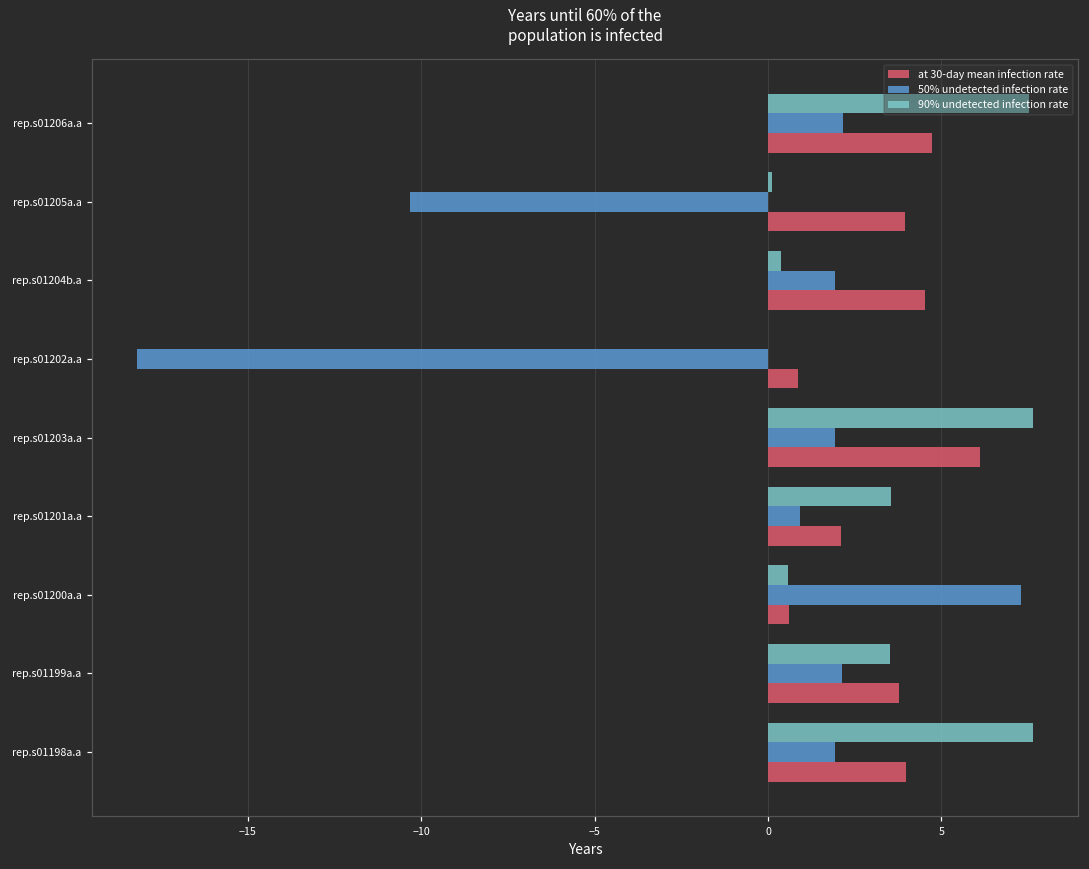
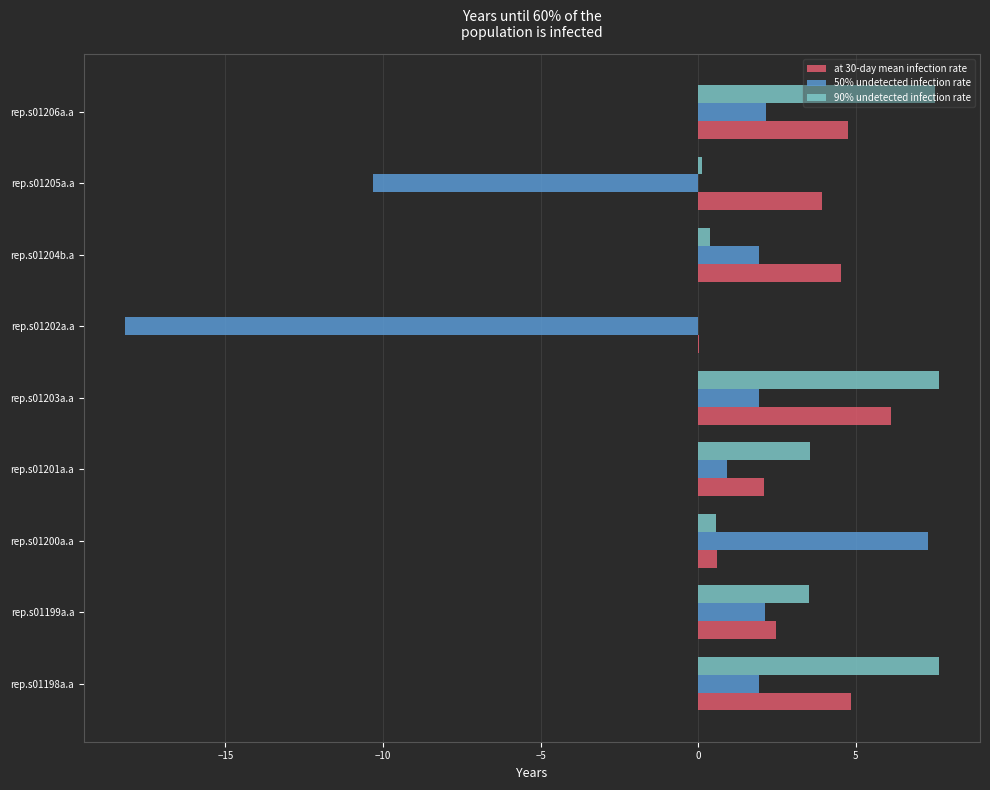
at 30-day mean infection rate, rep.s01202a.a: 0.9 -> 0.0
at 30-day mean infection rate, rep.s01199a.a: 3.8 -> 2.5
at 30-day mean infection rate, rep.s01198a.a: 4.0 -> 4.9
